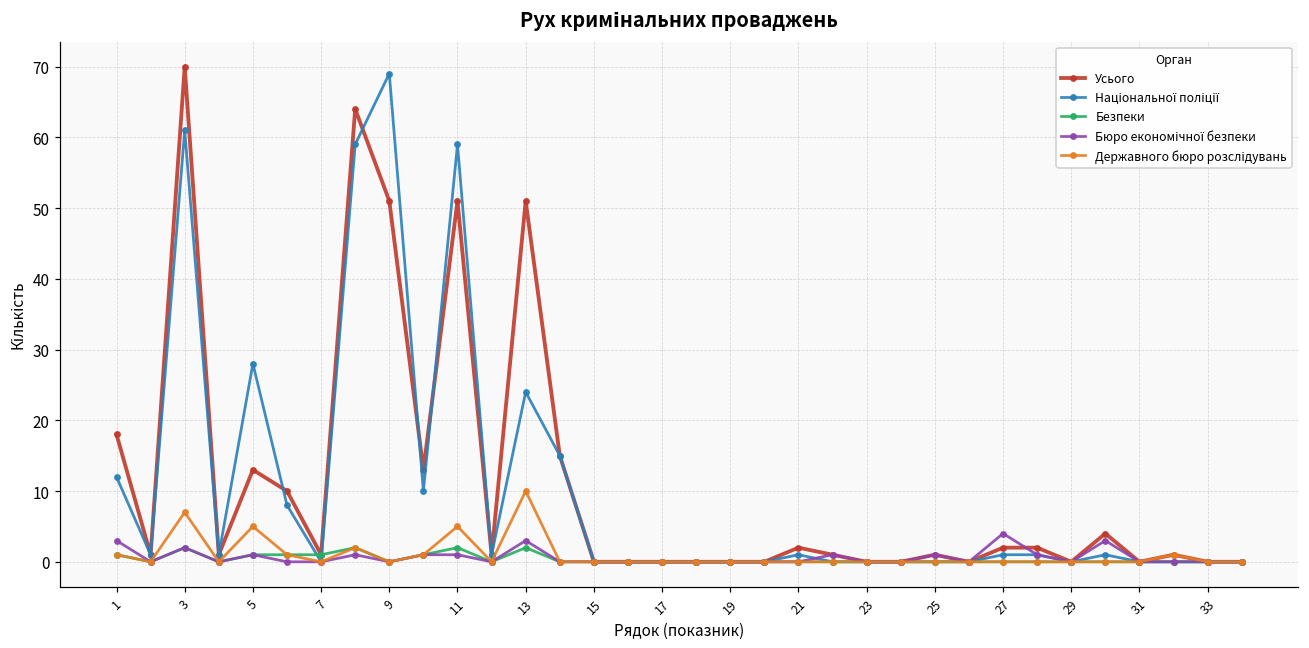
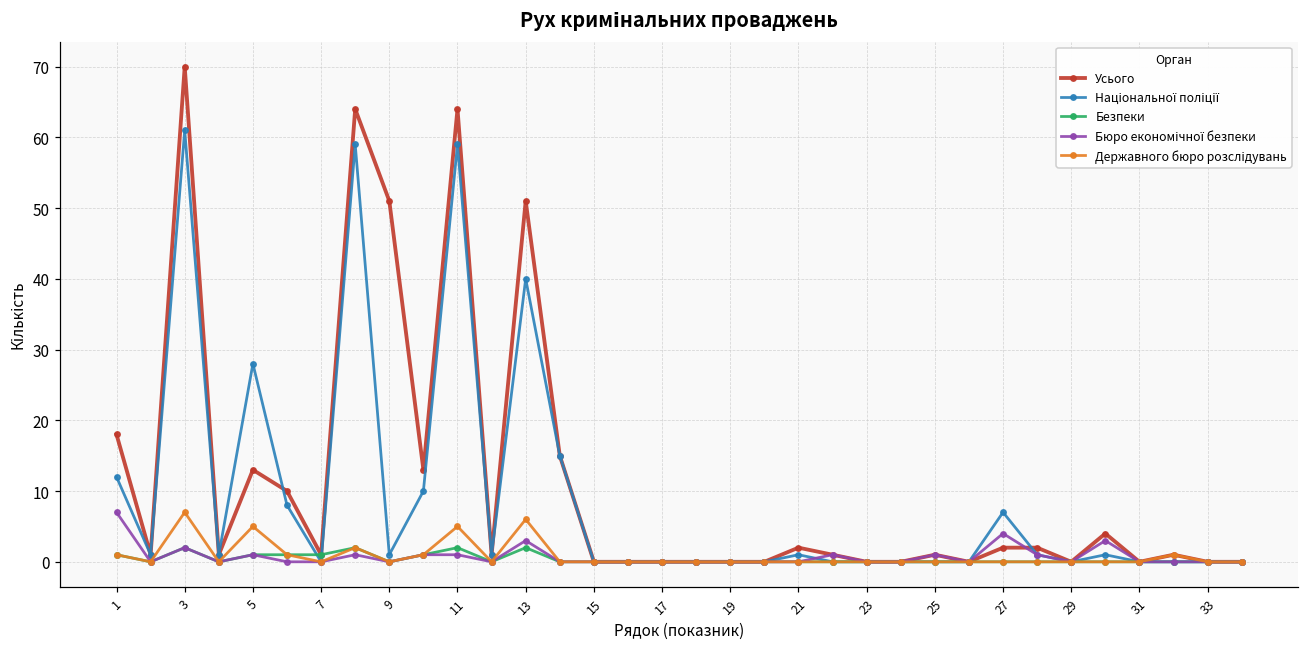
Бюро економічної безпеки, 1: 3 -> 7
Національної поліції, 9: 69 -> 1
Усього, 11: 51 -> 64
Національної поліції, 13: 24 -> 40
Державного бюро розслідувань, 13: 10 -> 6
Національної поліції, 27: 1 -> 7
